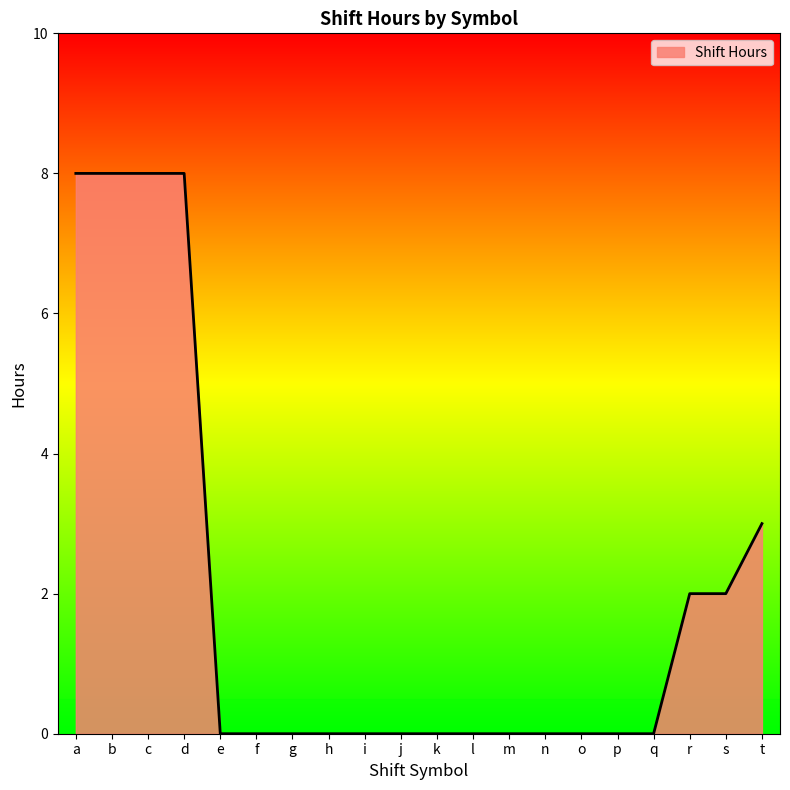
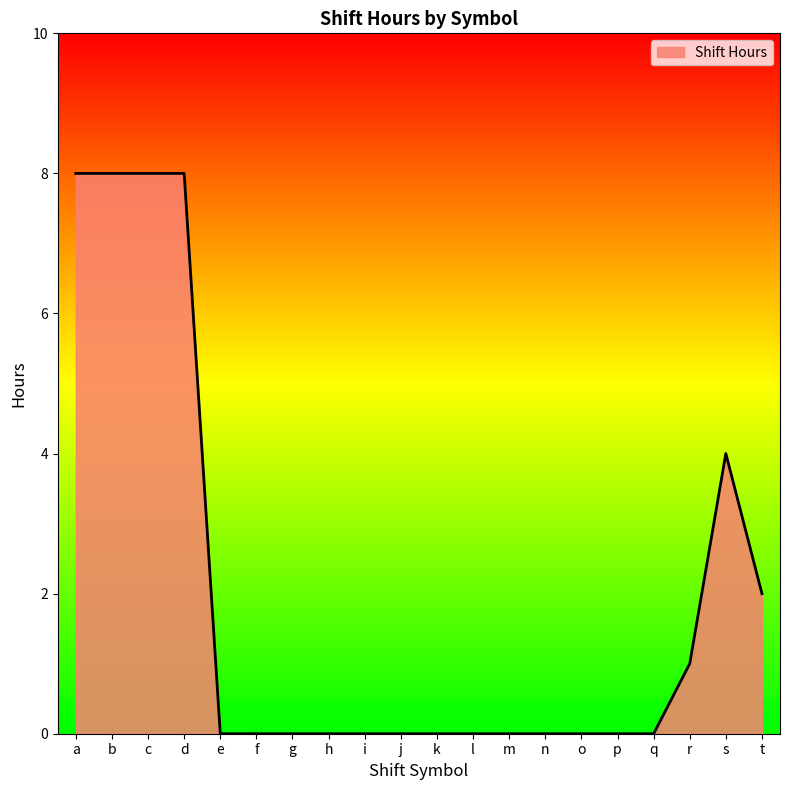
r: 2 -> 1
s: 2 -> 4
t: 3 -> 2
